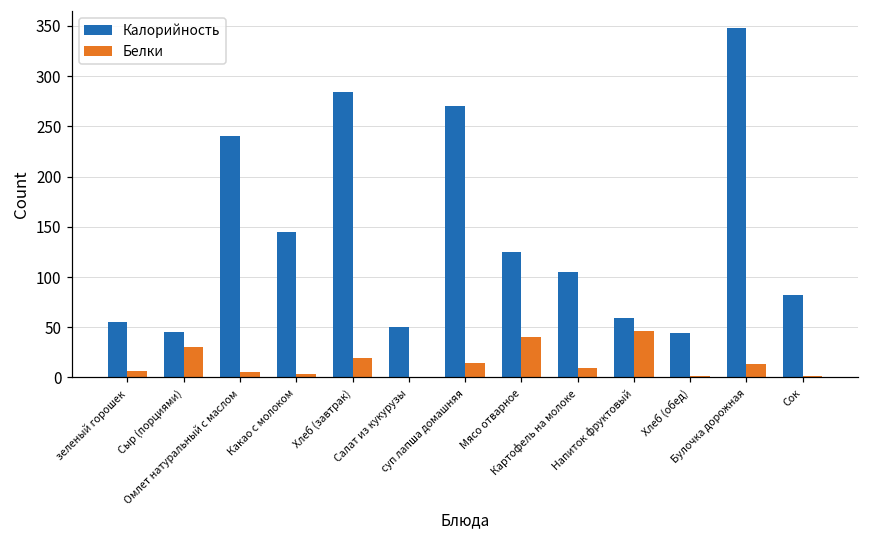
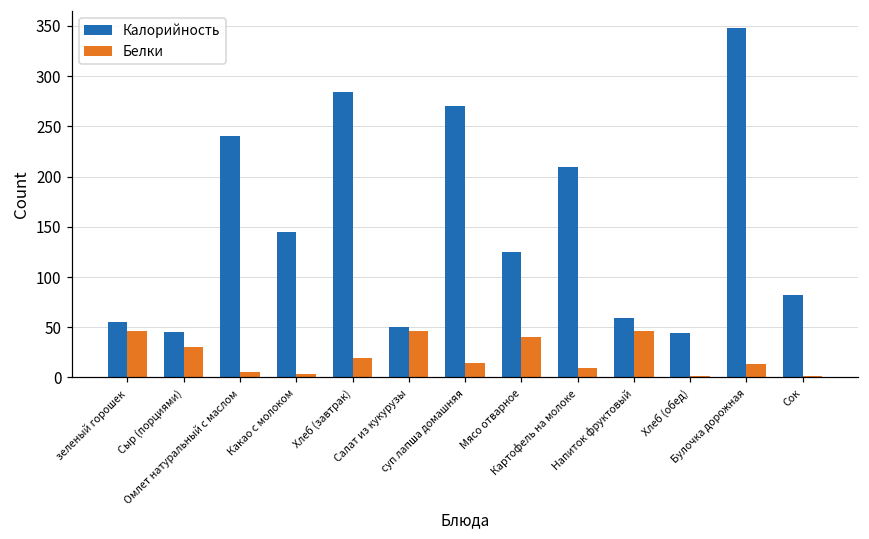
Белки, зеленый горошек: 10 -> 50
Белки, Салат из кукурузы: 0 -> 50
Калорийность, Картофель на молоке: 110 -> 210
